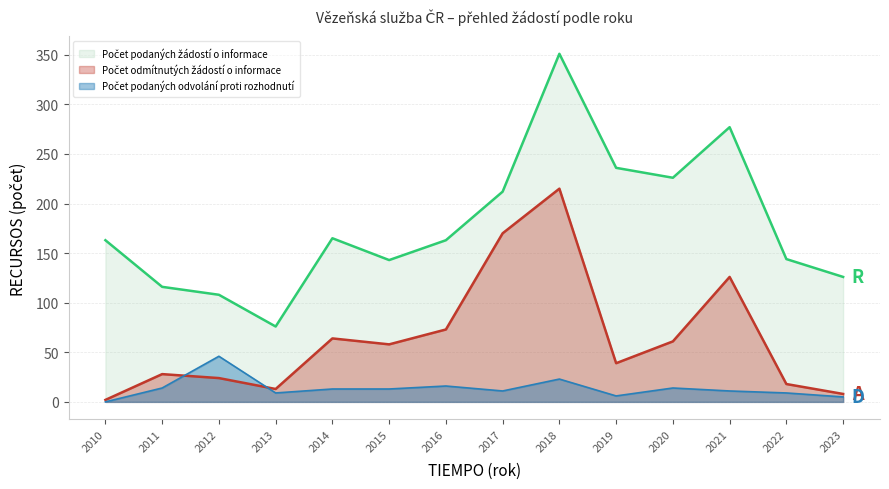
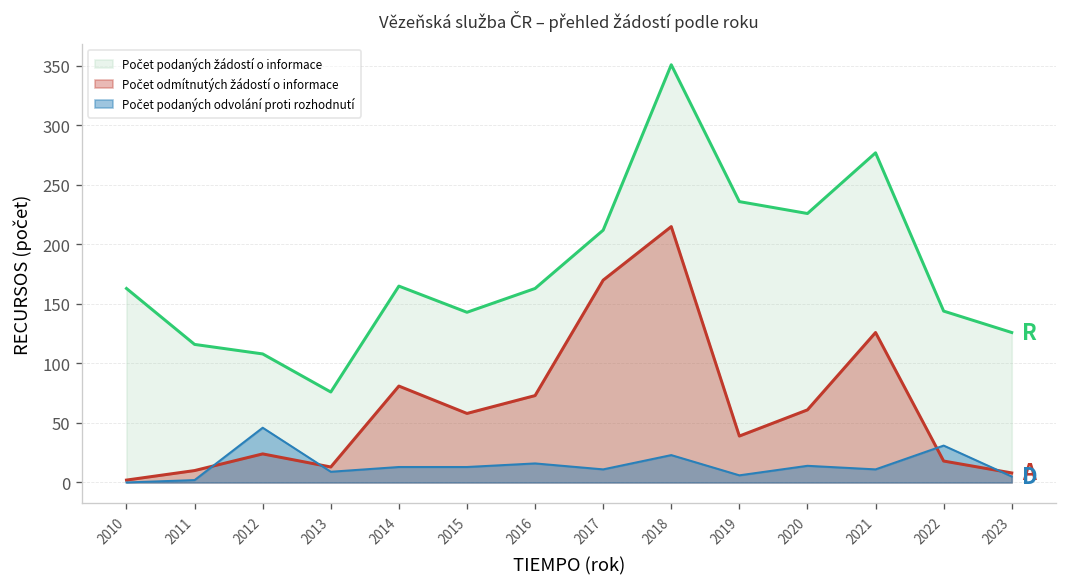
Počet odmítnutých žádostí o informace, 2011: 30 -> 10
Počet podaných odvolání proti rozhodnutí, 2011: 10 -> 0
Počet odmítnutých žádostí o informace, 2014: 60 -> 80
Počet podaných odvolání proti rozhodnutí, 2022: 10 -> 30
